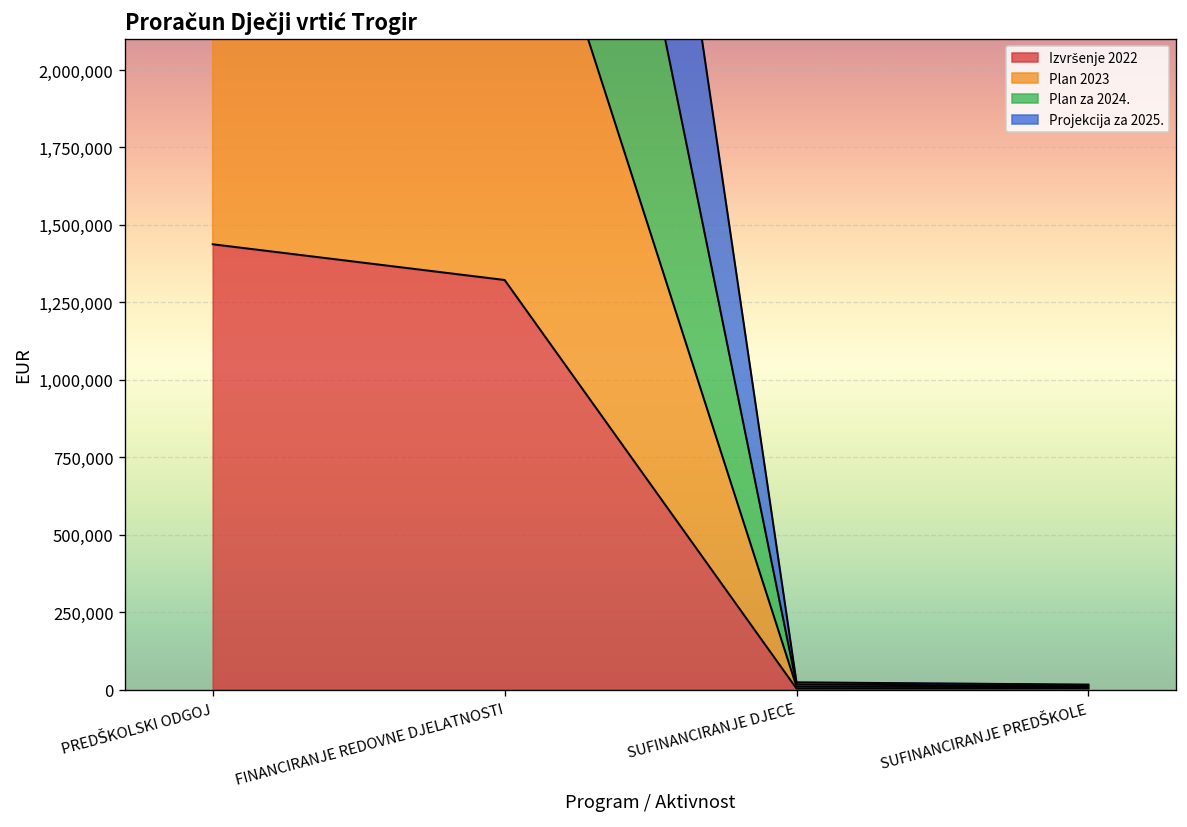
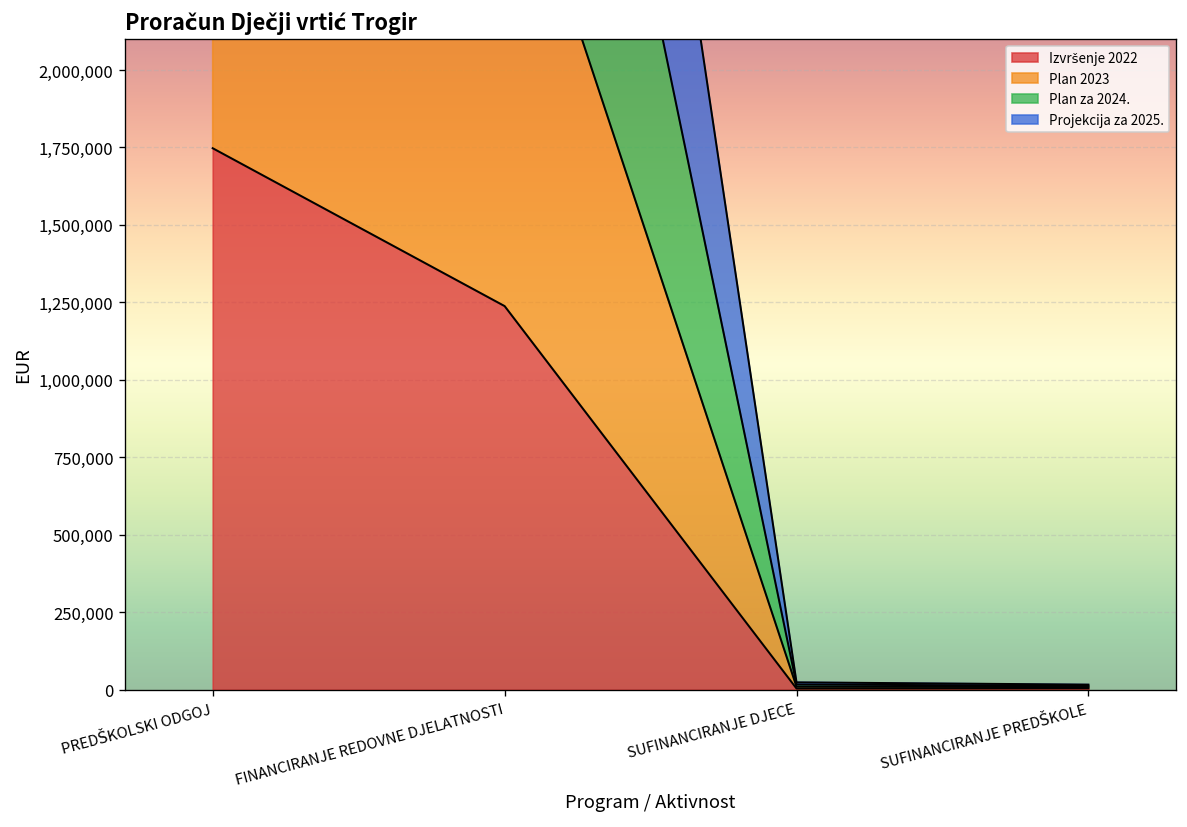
Izvršenje 2022, PREDŠKOLSKI ODGOJ: 1,440,000 -> 1,750,000
Izvršenje 2022, FINANCIRANJE REDOVNE DJELATNOSTI: 1,320,000 -> 1,240,000
